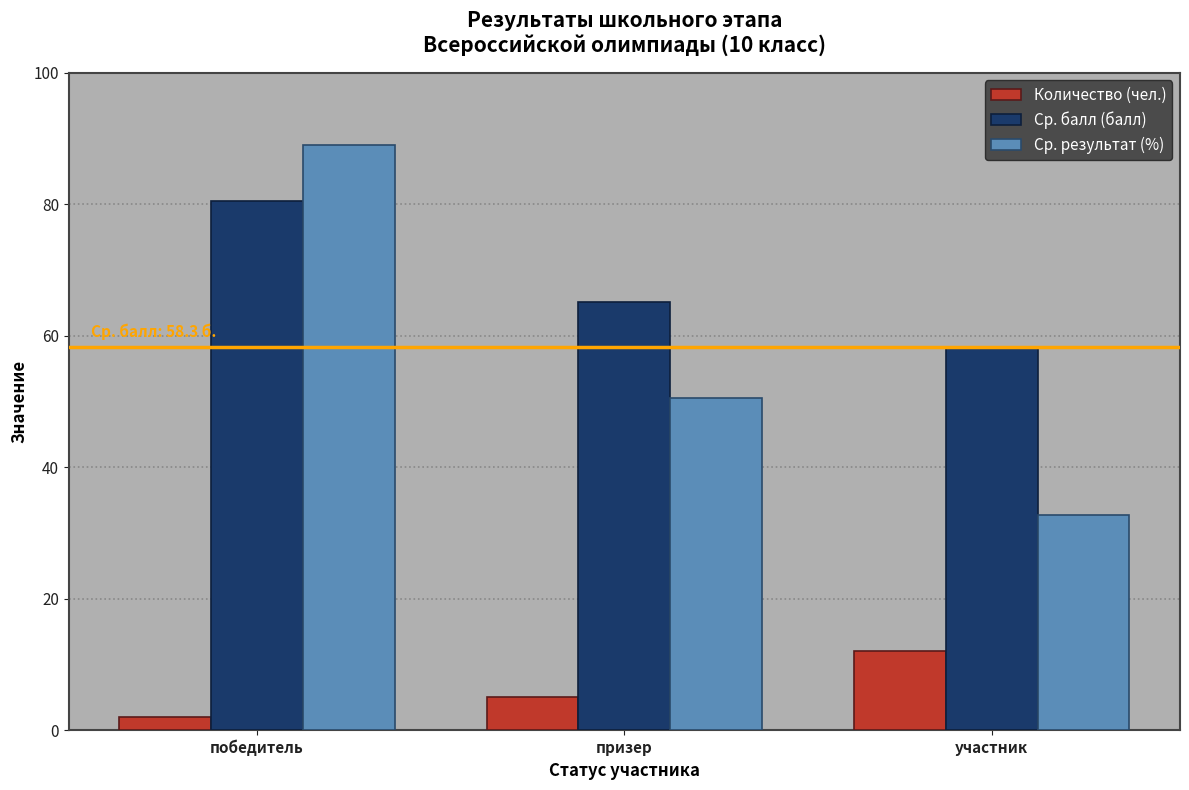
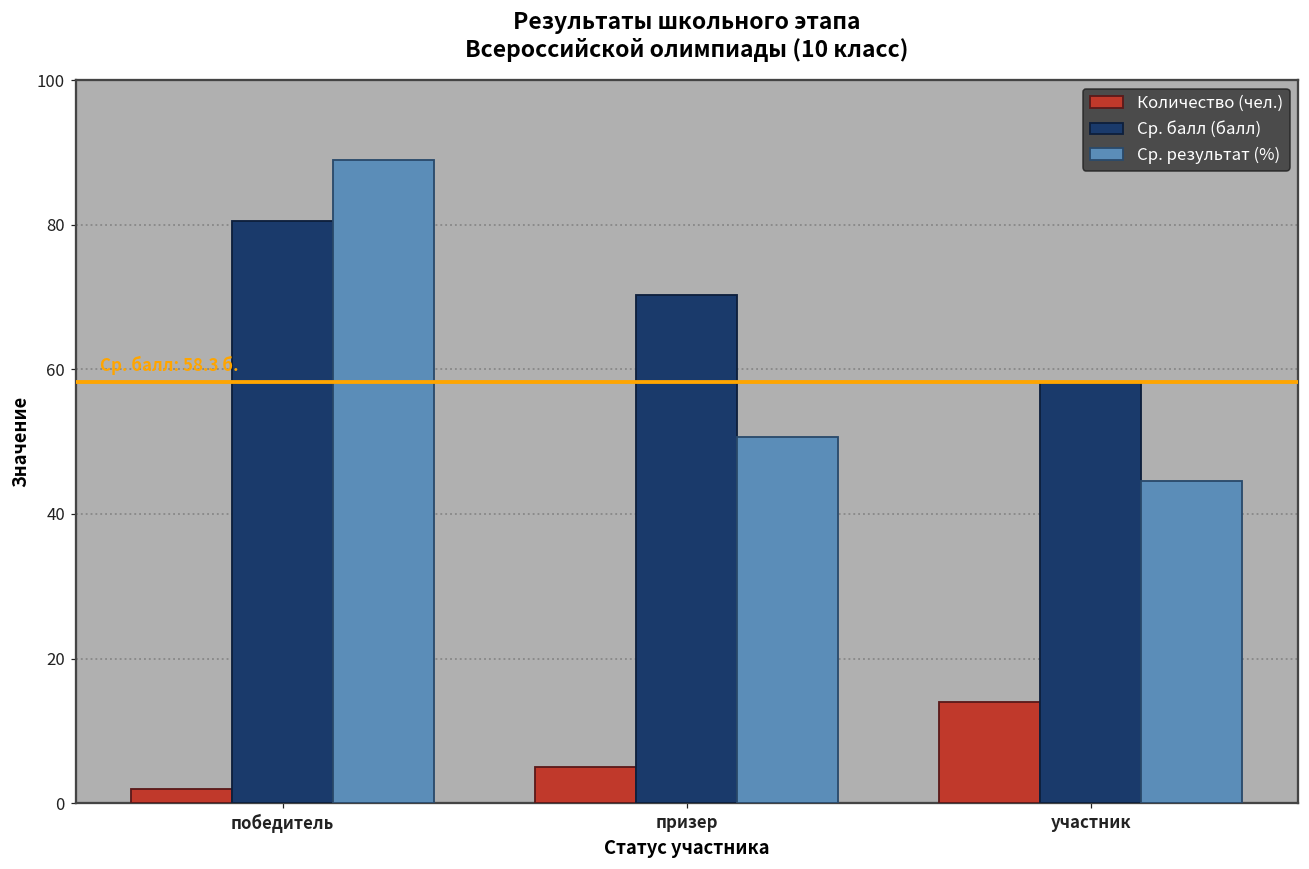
Ср. балл (балл), призер: 65 -> 70
Количество (чел.), участник: 12 -> 14
Ср. результат (%), участник: 33 -> 45
